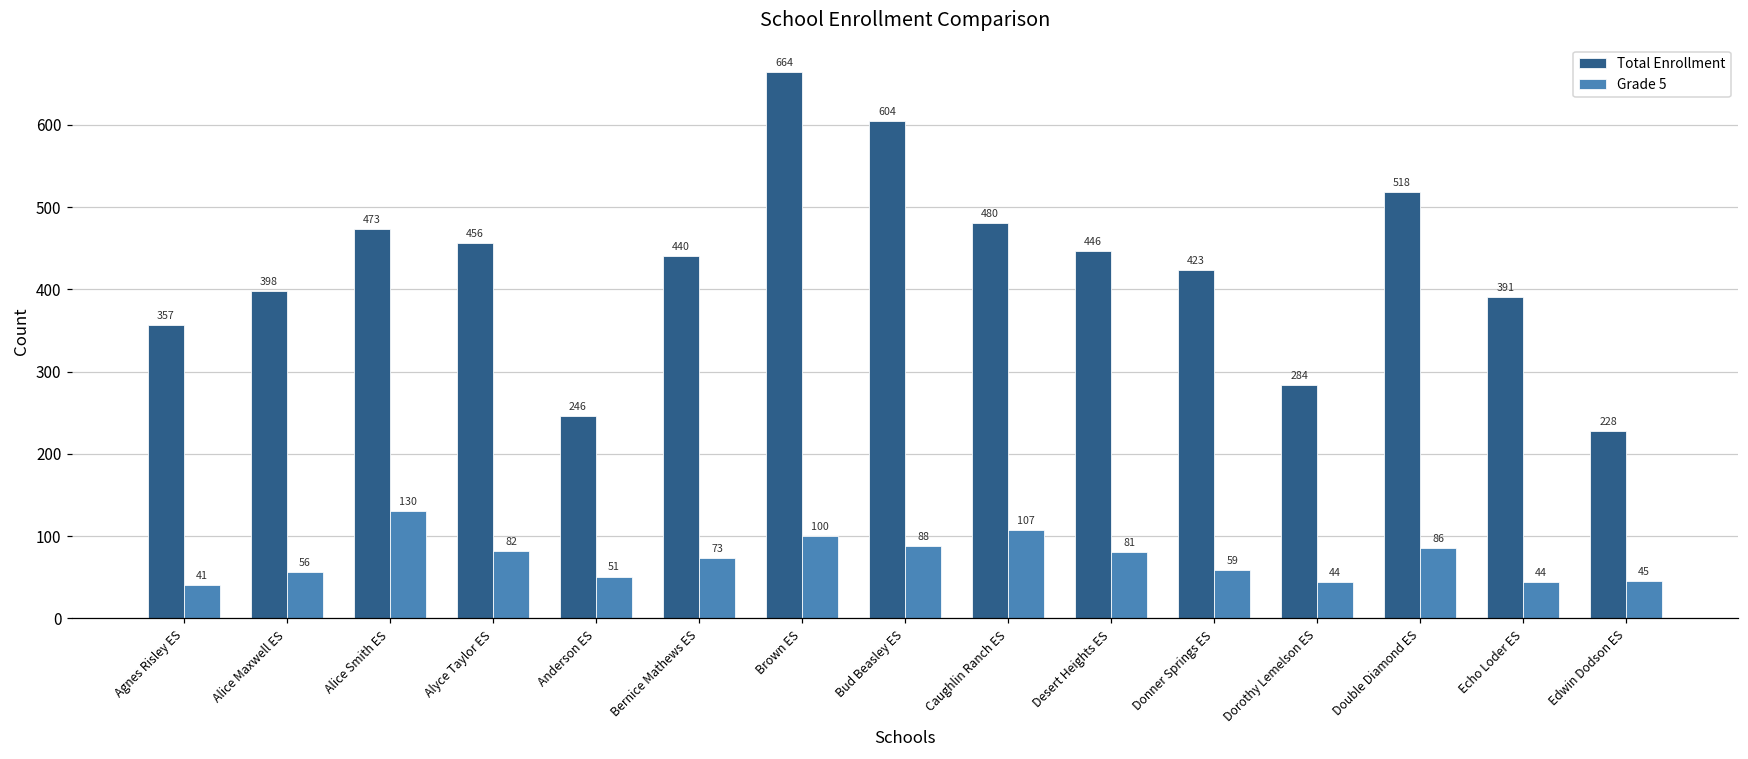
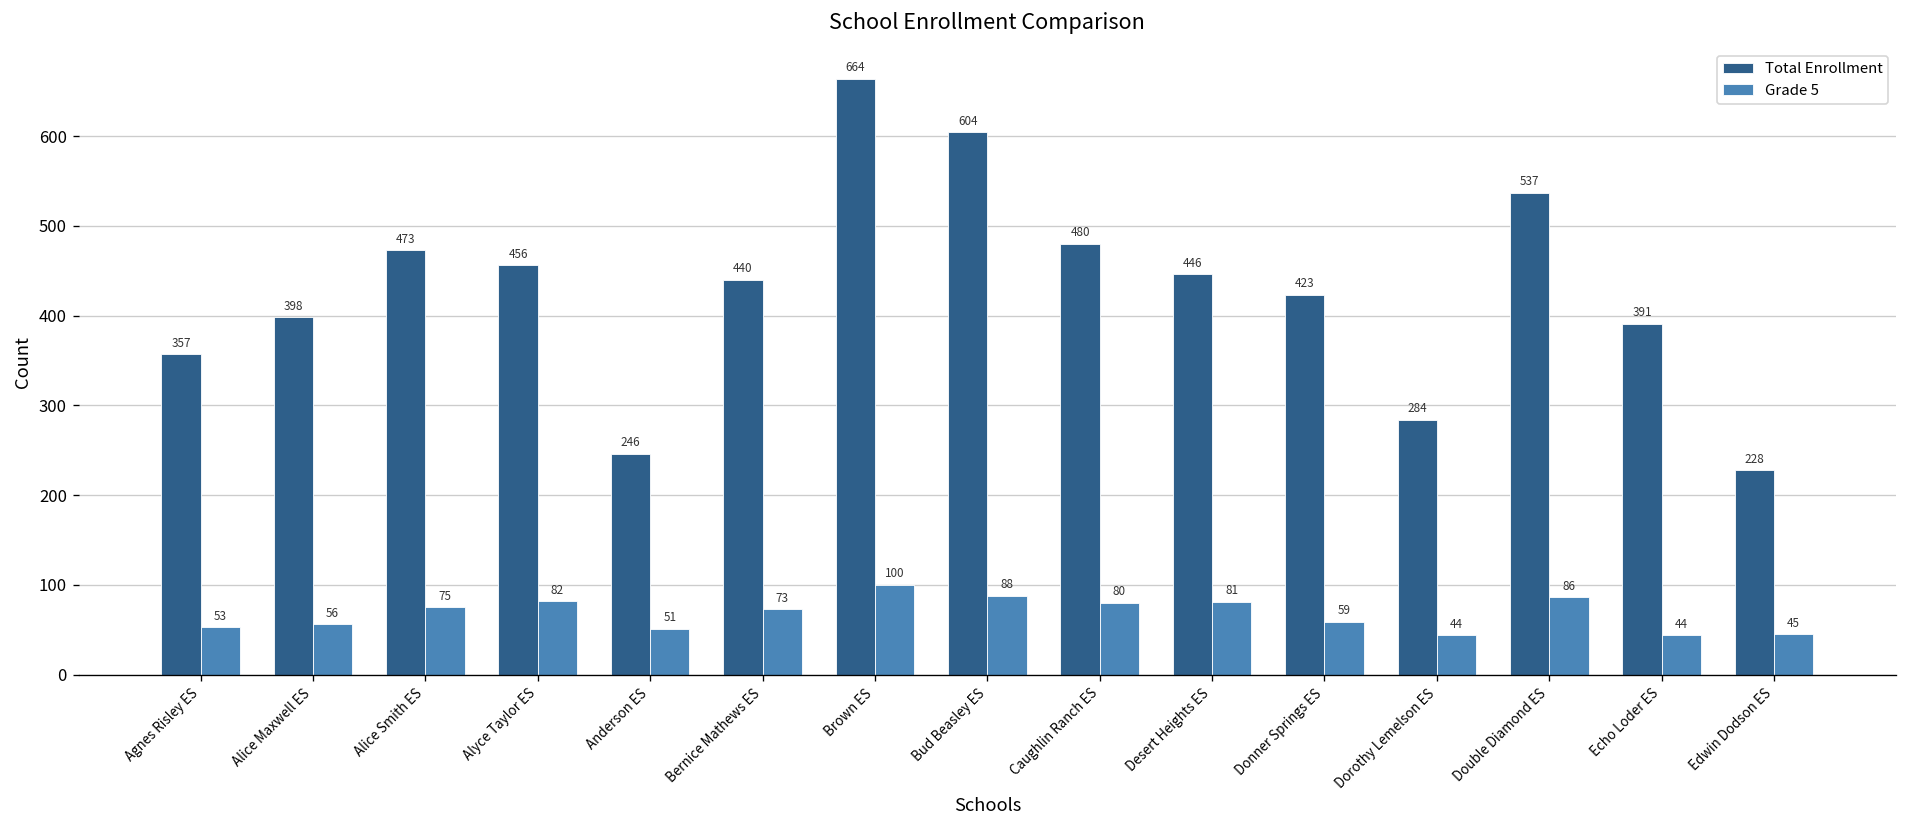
Grade 5, Agnes Risley ES: 41 -> 53
Grade 5, Alice Smith ES: 130 -> 75
Grade 5, Caughlin Ranch ES: 107 -> 80
Total Enrollment, Double Diamond ES: 518 -> 537
